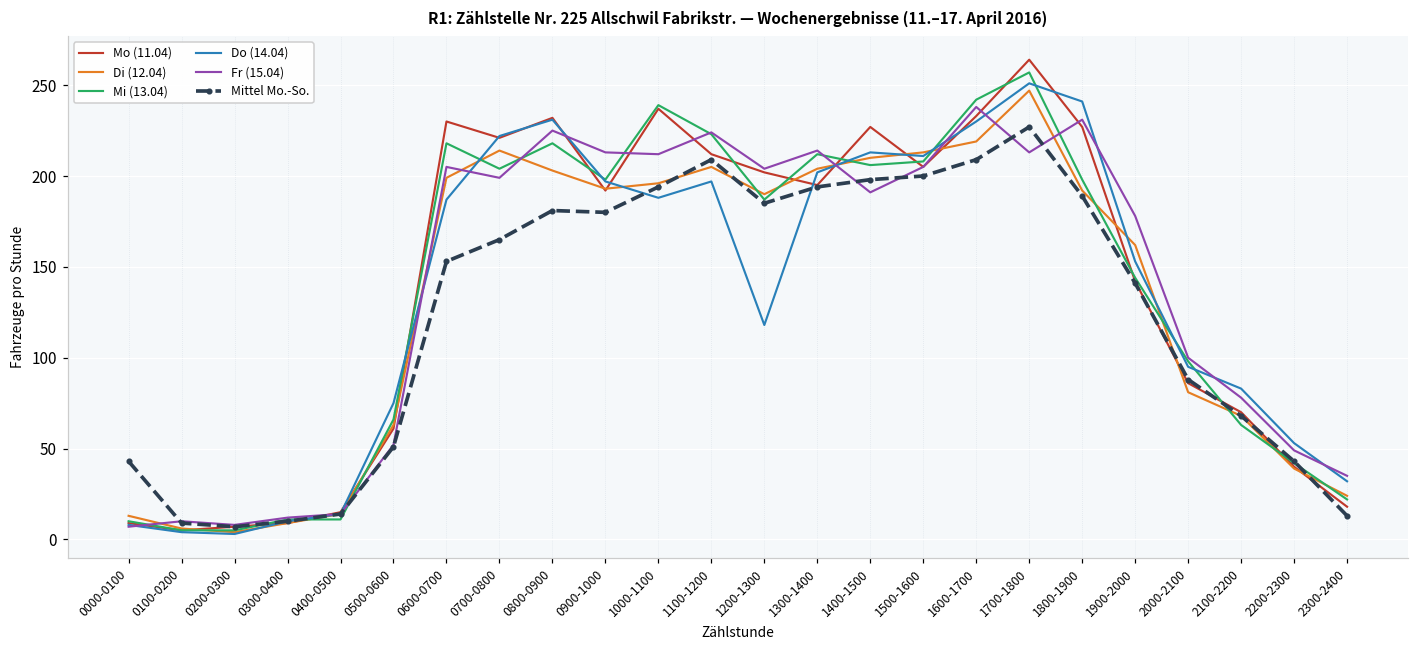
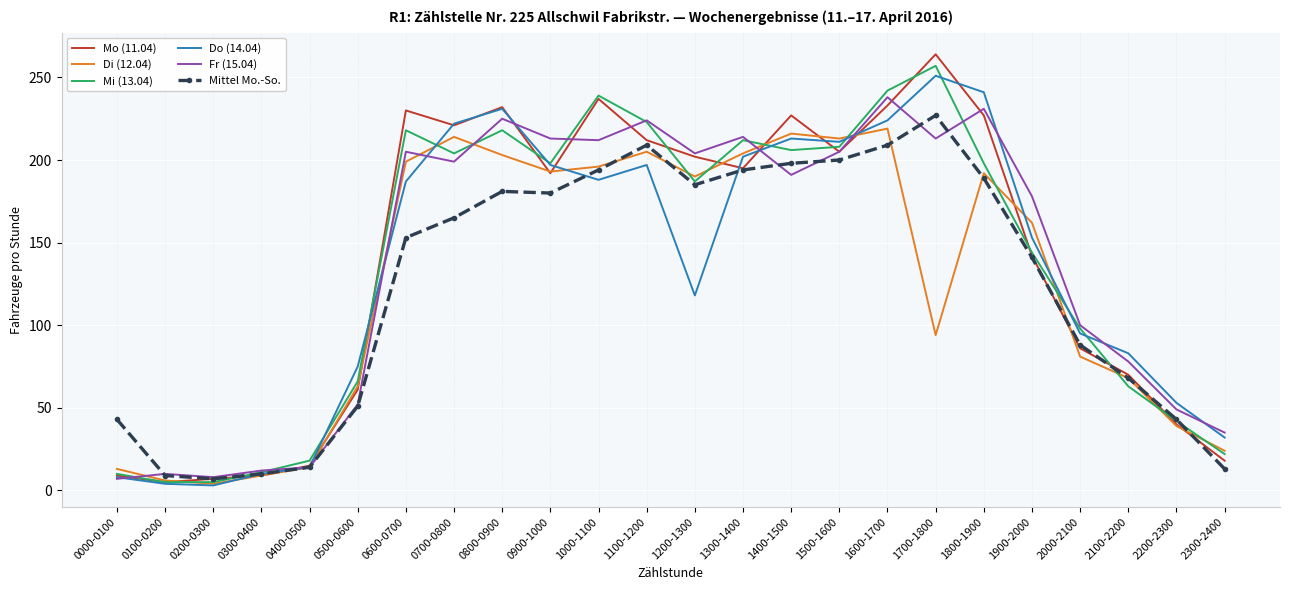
Mi (13.04), 0400-0500: 11 -> 18
Di (12.04), 1400-1500: 210 -> 216
Do (14.04), 1600-1700: 230 -> 224
Di (12.04), 1700-1800: 247 -> 94
